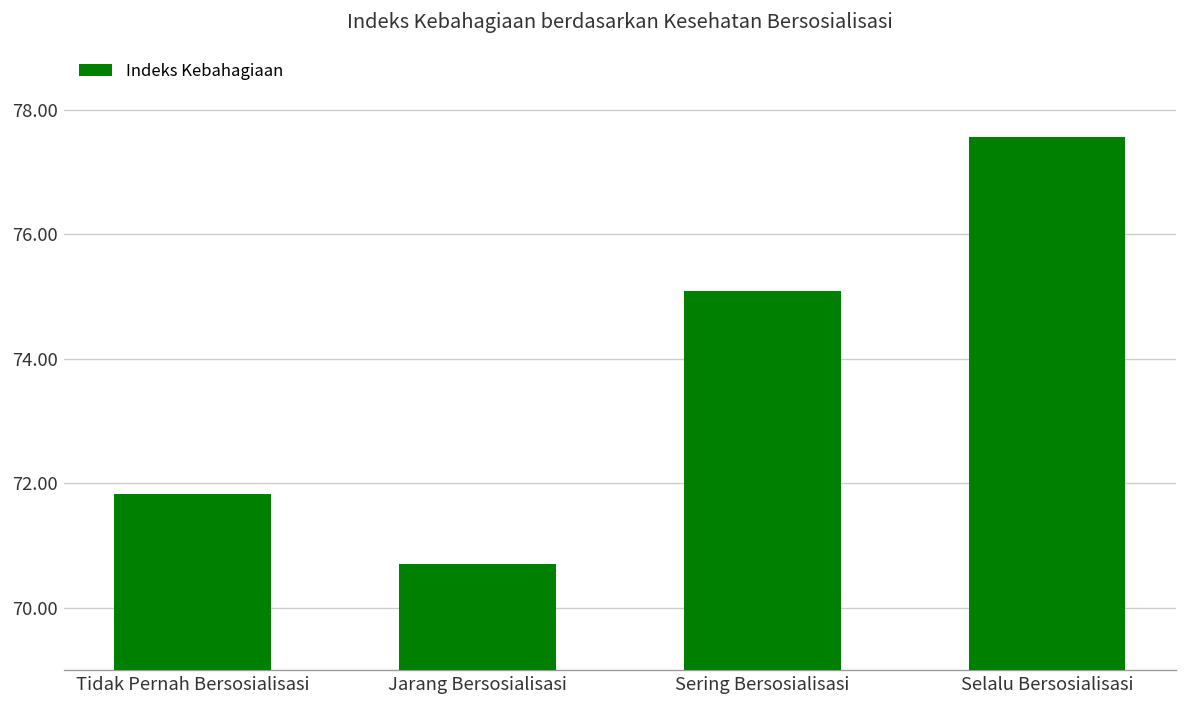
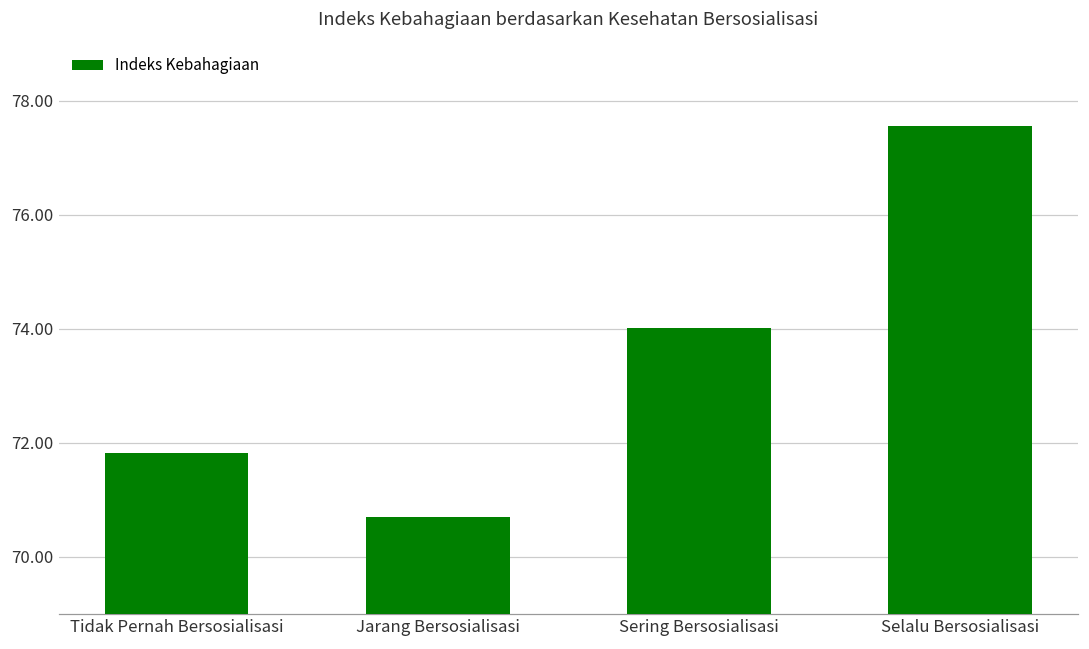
Sering Bersosialisasi: 75.1 -> 74.0
